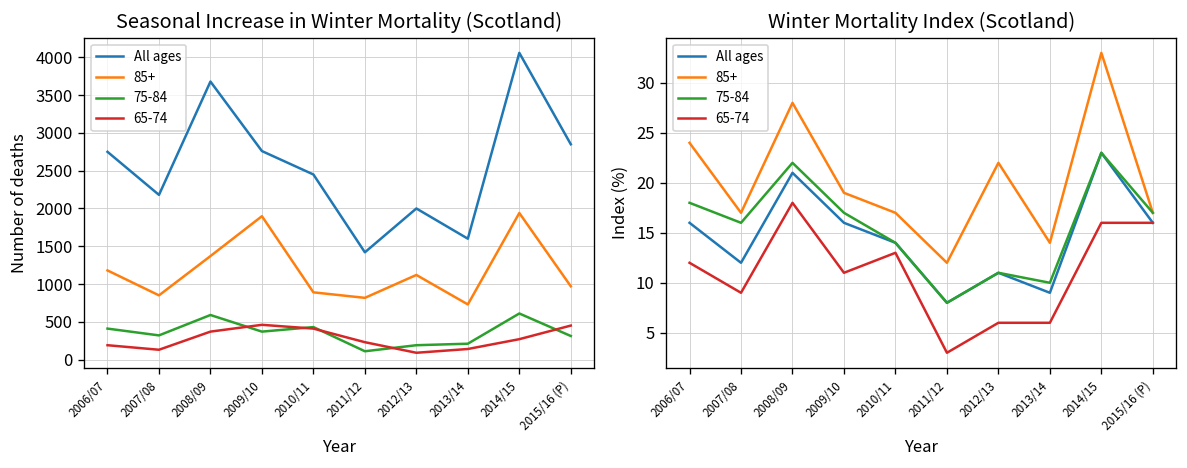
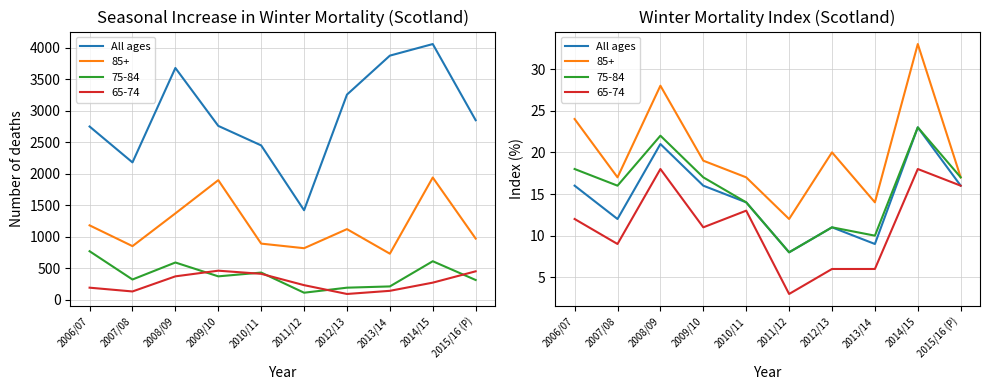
Seasonal Increase in Winter Mortality (Scotland), 75-84, 2006/07: 400 -> 800
Seasonal Increase in Winter Mortality (Scotland), All ages, 2012/13: 2000 -> 3300
Seasonal Increase in Winter Mortality (Scotland), All ages, 2013/14: 1600 -> 3900
Winter Mortality Index (Scotland), 85+, 2012/13: 22 -> 20
Winter Mortality Index (Scotland), 65-74, 2014/15: 16 -> 18
